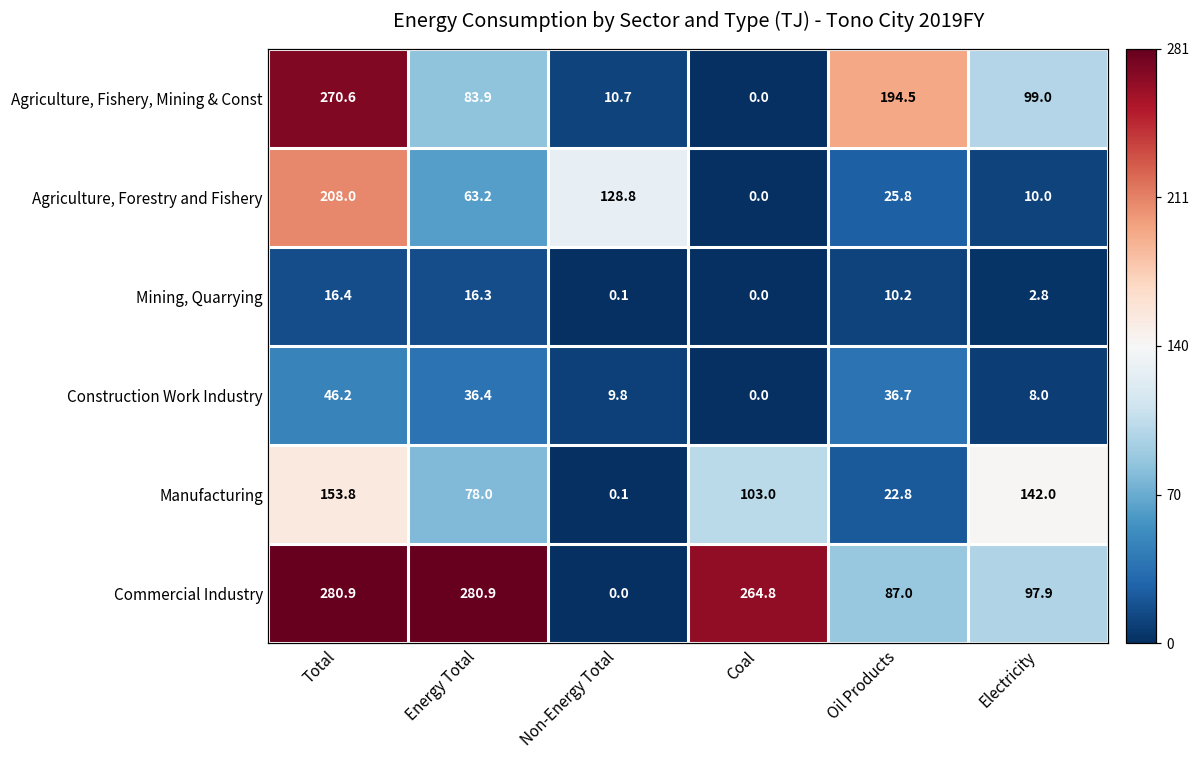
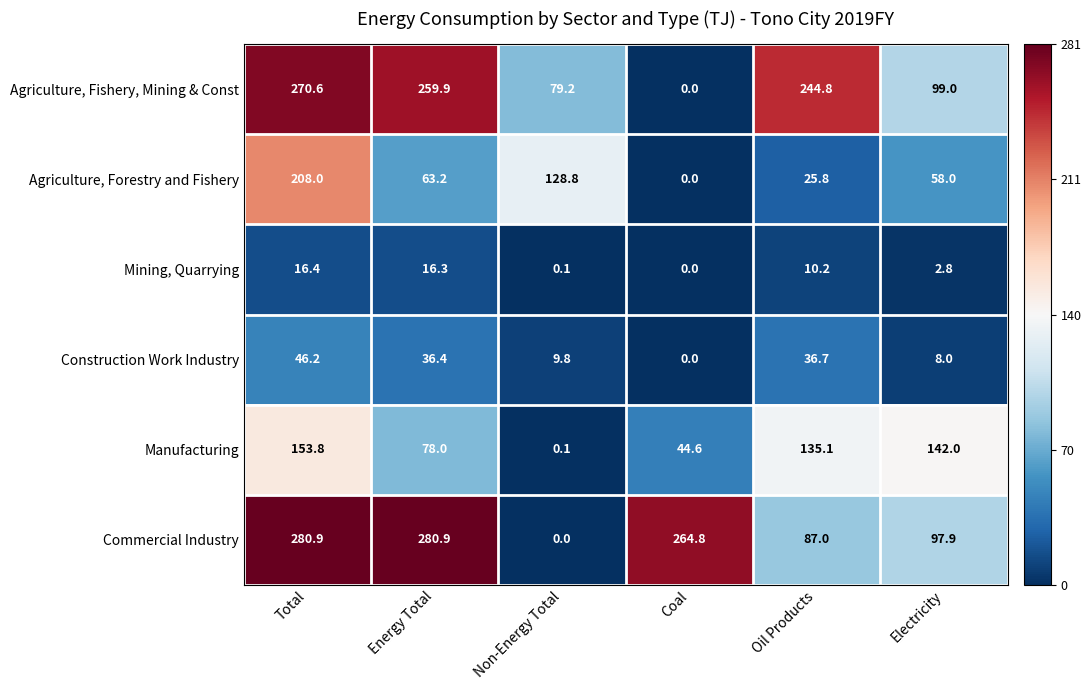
Agriculture, Fishery, Mining & Const, Energy Total: 83.9 -> 259.9
Agriculture, Fishery, Mining & Const, Non-Energy Total: 10.7 -> 79.2
Agriculture, Fishery, Mining & Const, Oil Products: 194.5 -> 244.8
Agriculture, Forestry and Fishery, Electricity: 10.0 -> 58.0
Manufacturing, Coal: 103.0 -> 44.6
Manufacturing, Oil Products: 22.8 -> 135.1
